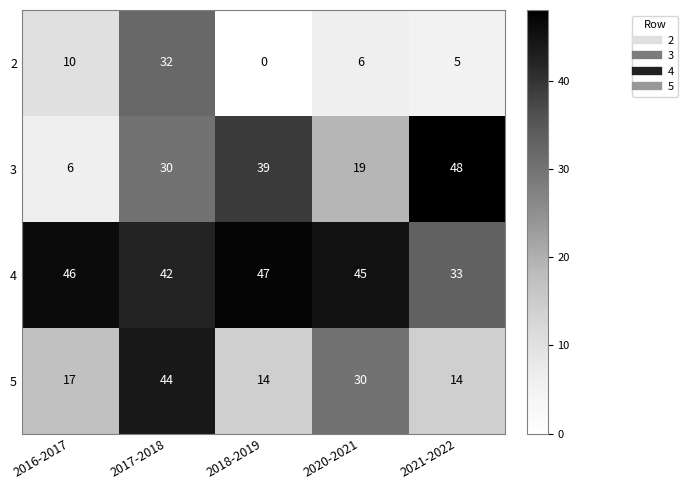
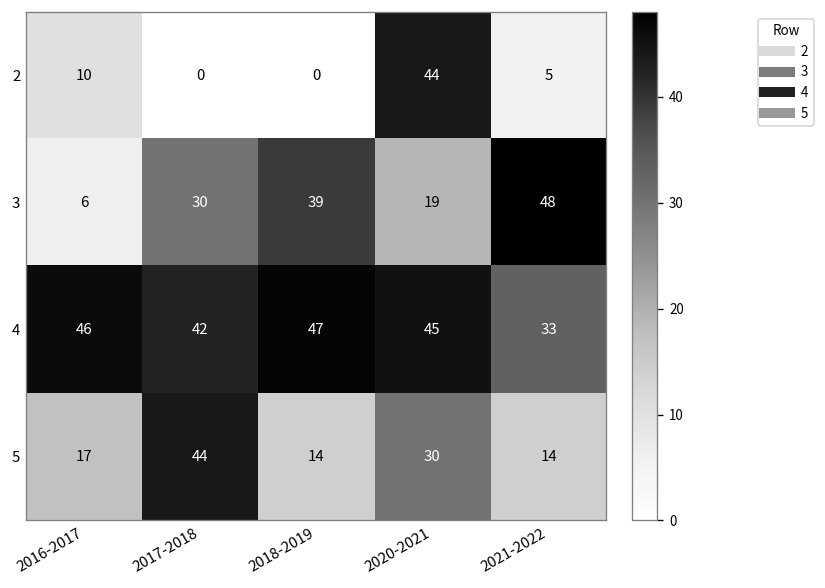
2, 2017-2018: 32 -> 0
2, 2020-2021: 6 -> 44
